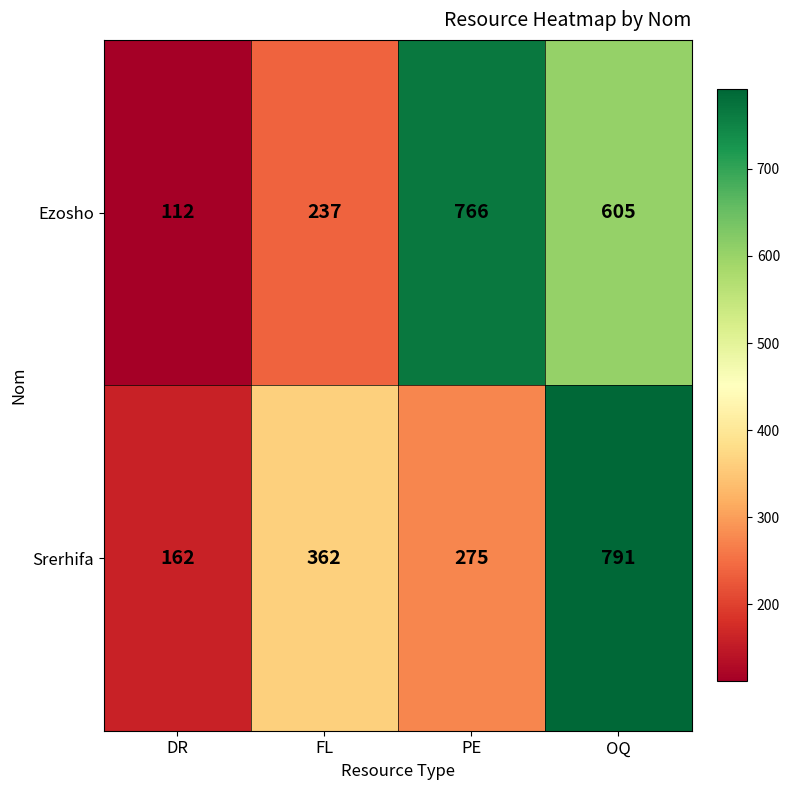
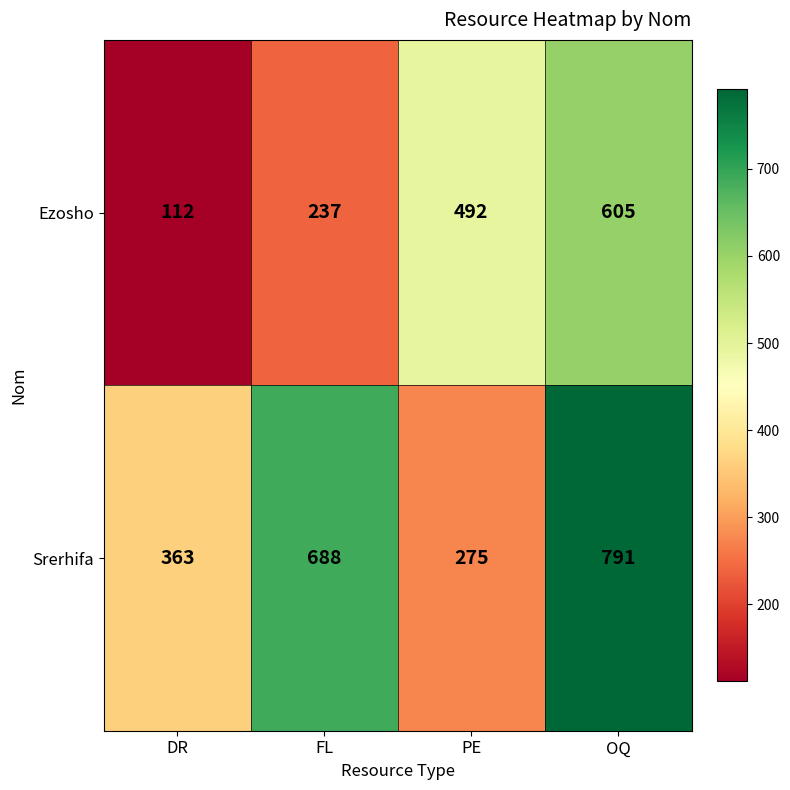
Ezosho, PE: 766 -> 492
Srerhifa, DR: 162 -> 363
Srerhifa, FL: 362 -> 688
